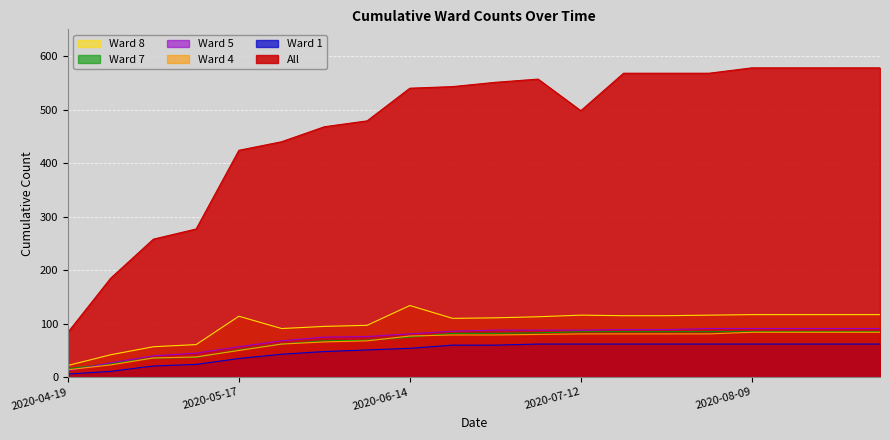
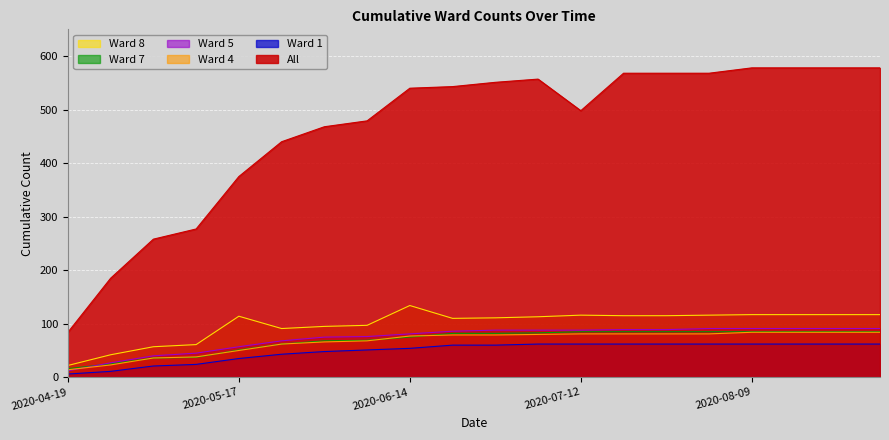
All, 2020-05-17: 420 -> 380
